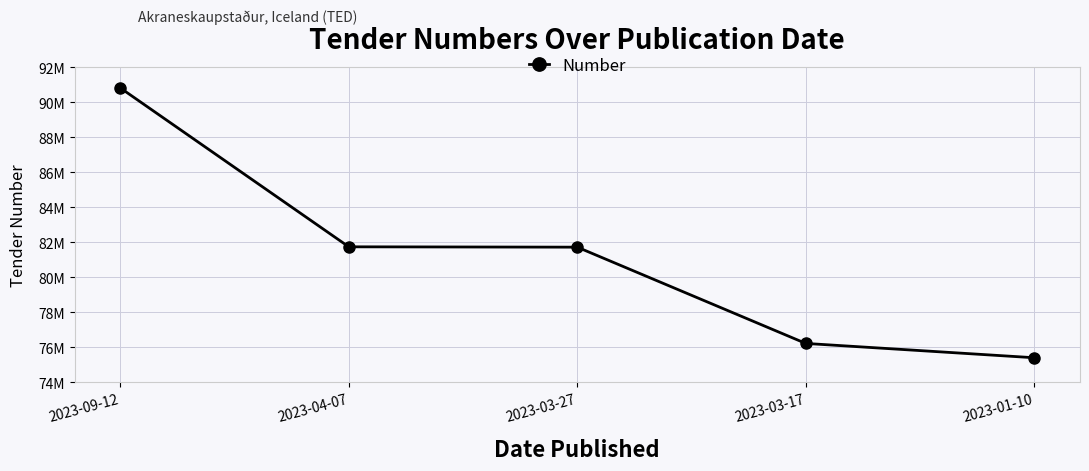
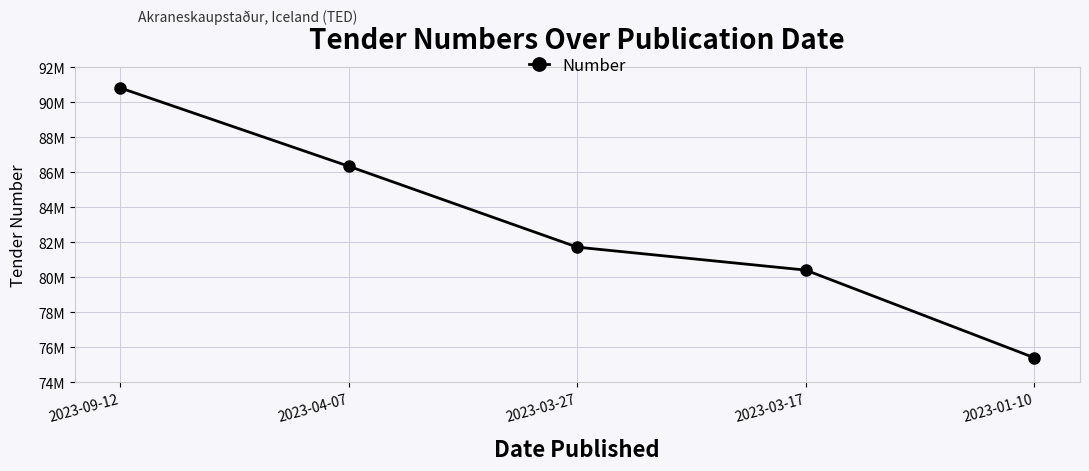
2023-04-07: 81700000 -> 86400000
2023-03-17: 76200000 -> 80400000
